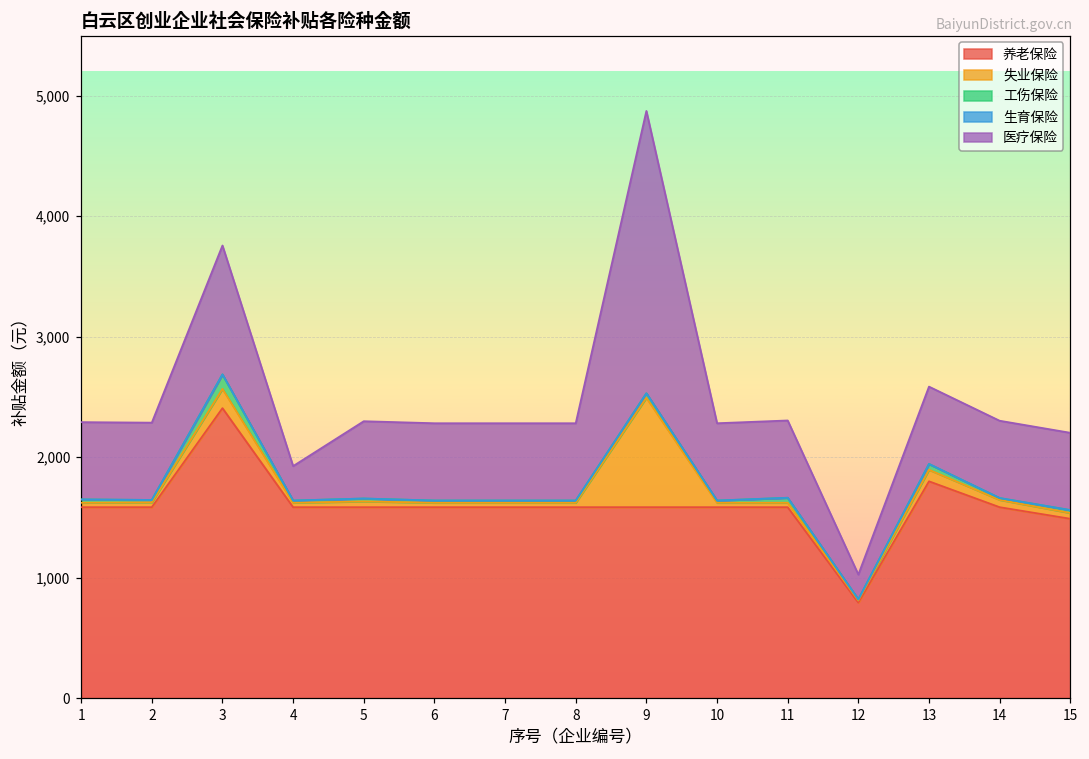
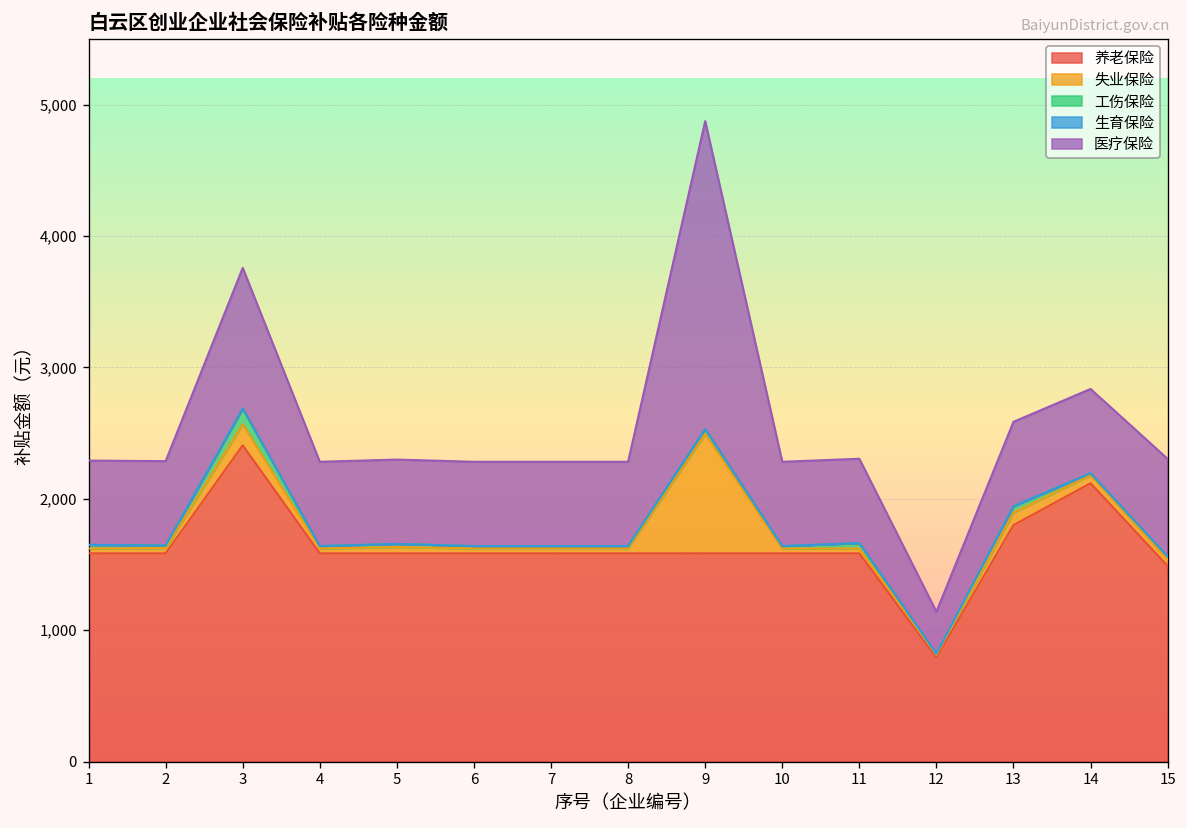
医疗保险, 4: 290 -> 640
医疗保险, 12: 210 -> 320
养老保险, 14: 1,590 -> 2,120
医疗保险, 15: 640 -> 740
